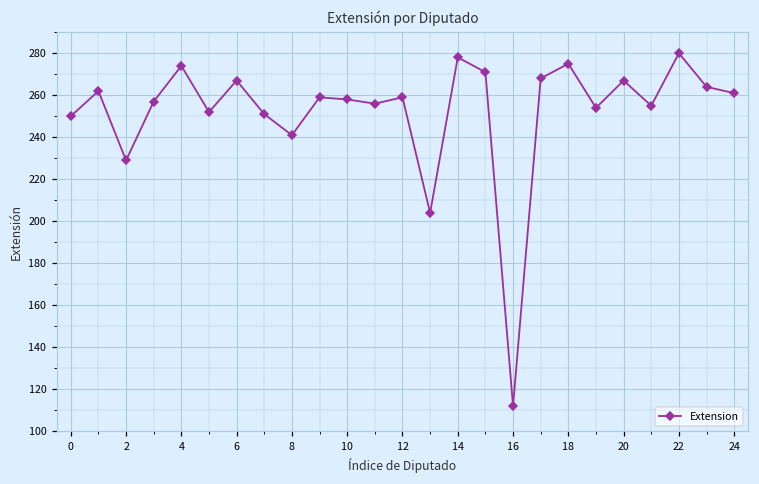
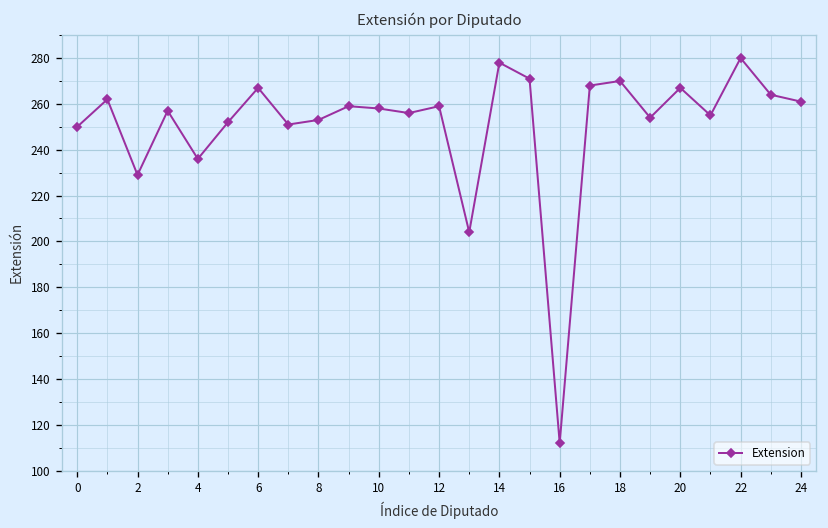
4: 274 -> 236
8: 241 -> 253
18: 275 -> 270
